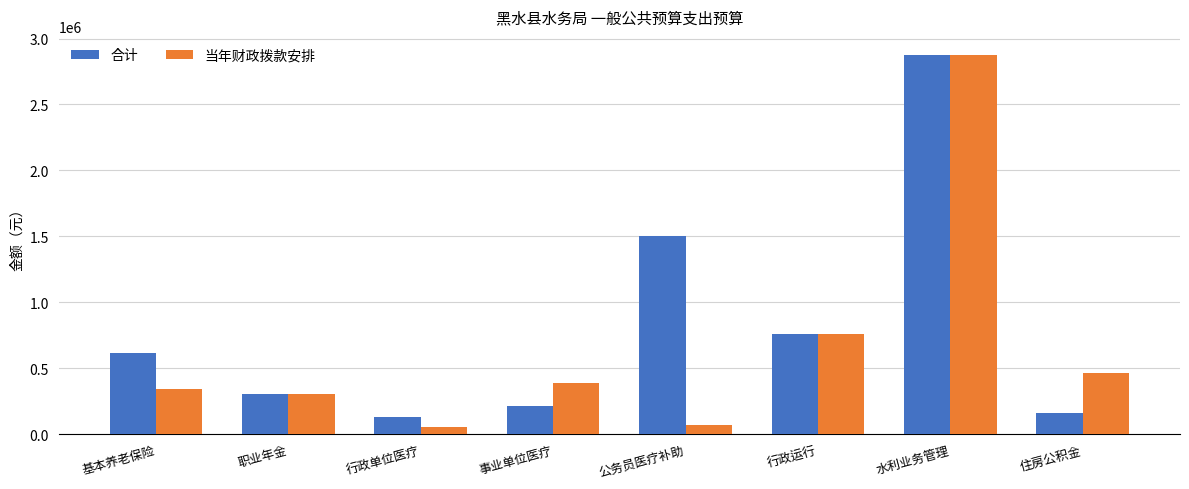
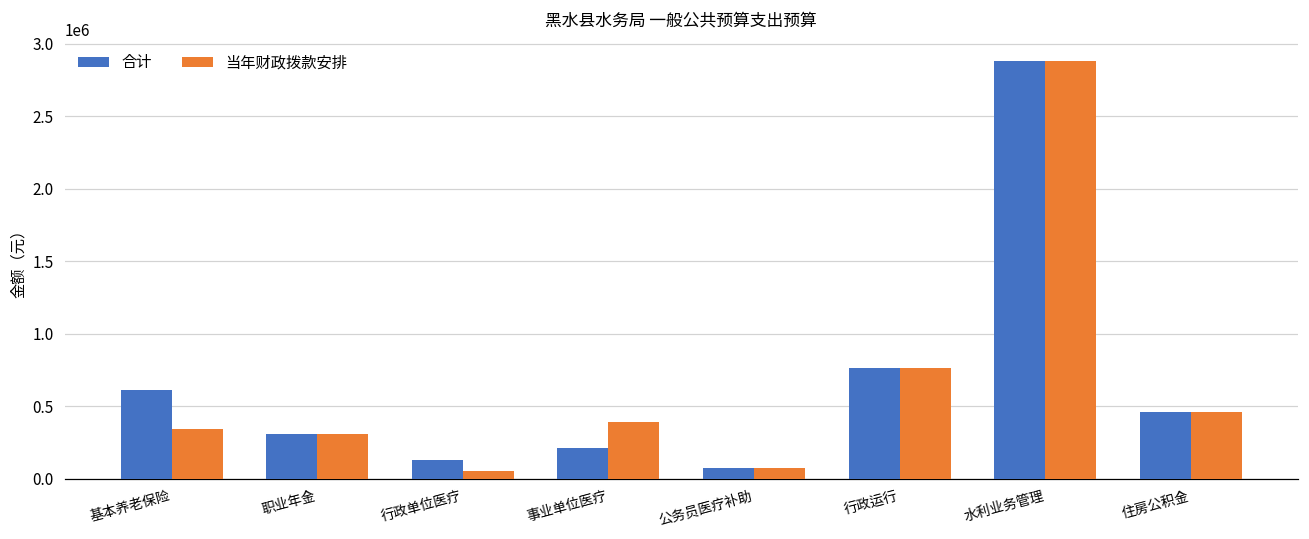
合计, 公务员医疗补助: 1500000 -> 70000
合计, 住房公积金: 160000 -> 460000
